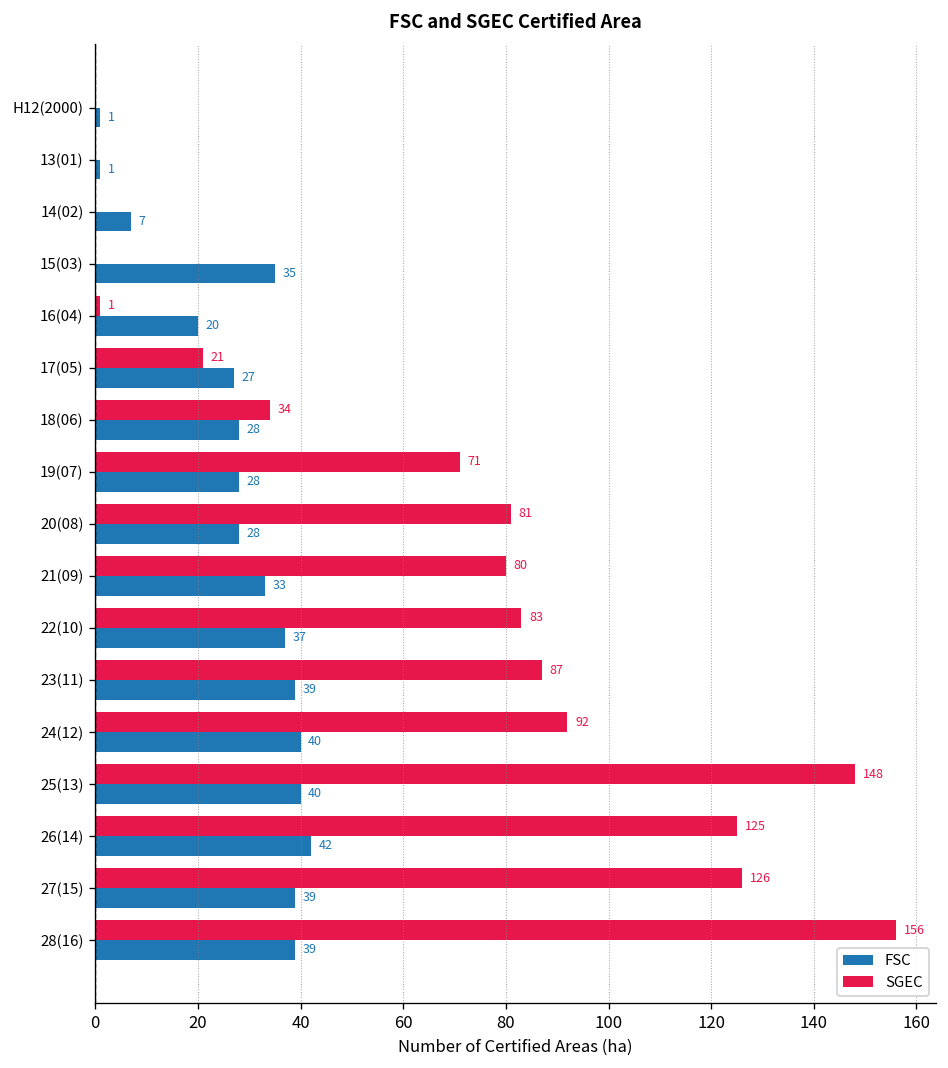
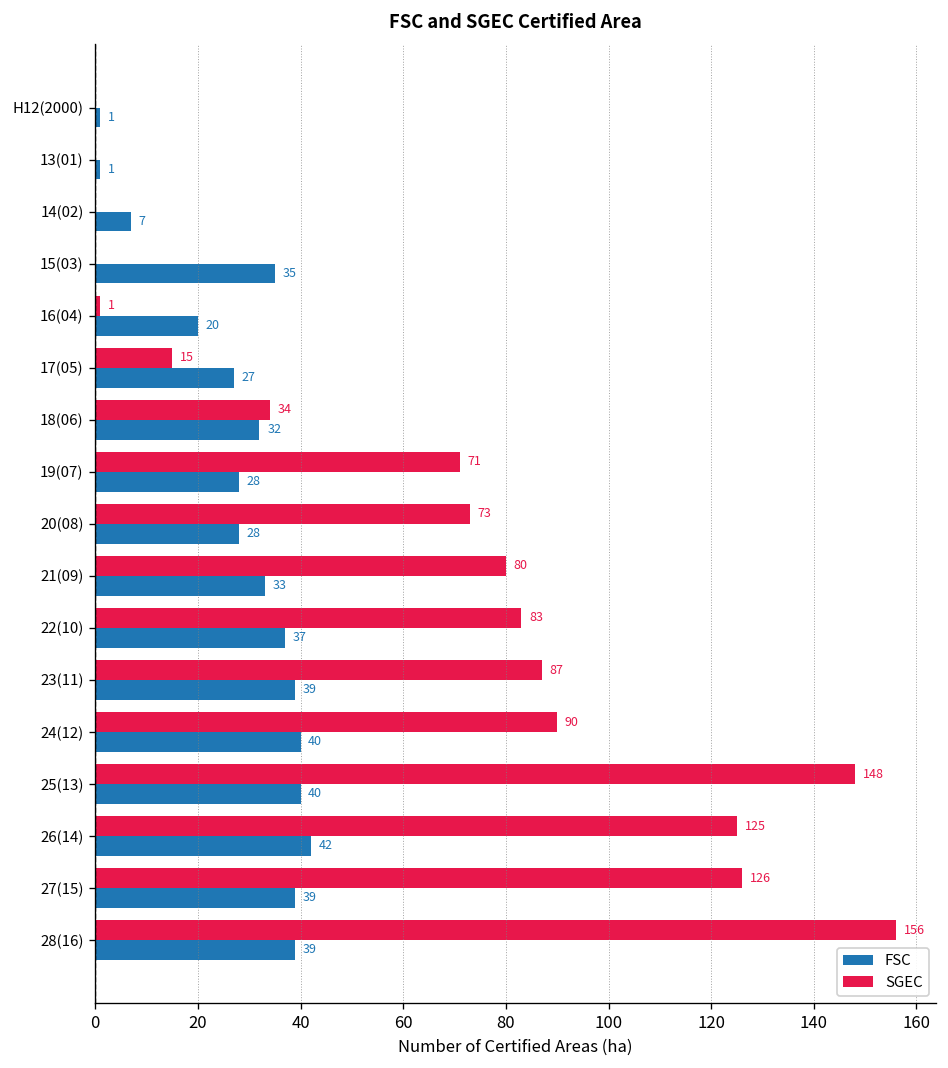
SGEC, 17(05): 21 -> 15
FSC, 18(06): 28 -> 32
SGEC, 20(08): 81 -> 73
SGEC, 24(12): 92 -> 90
